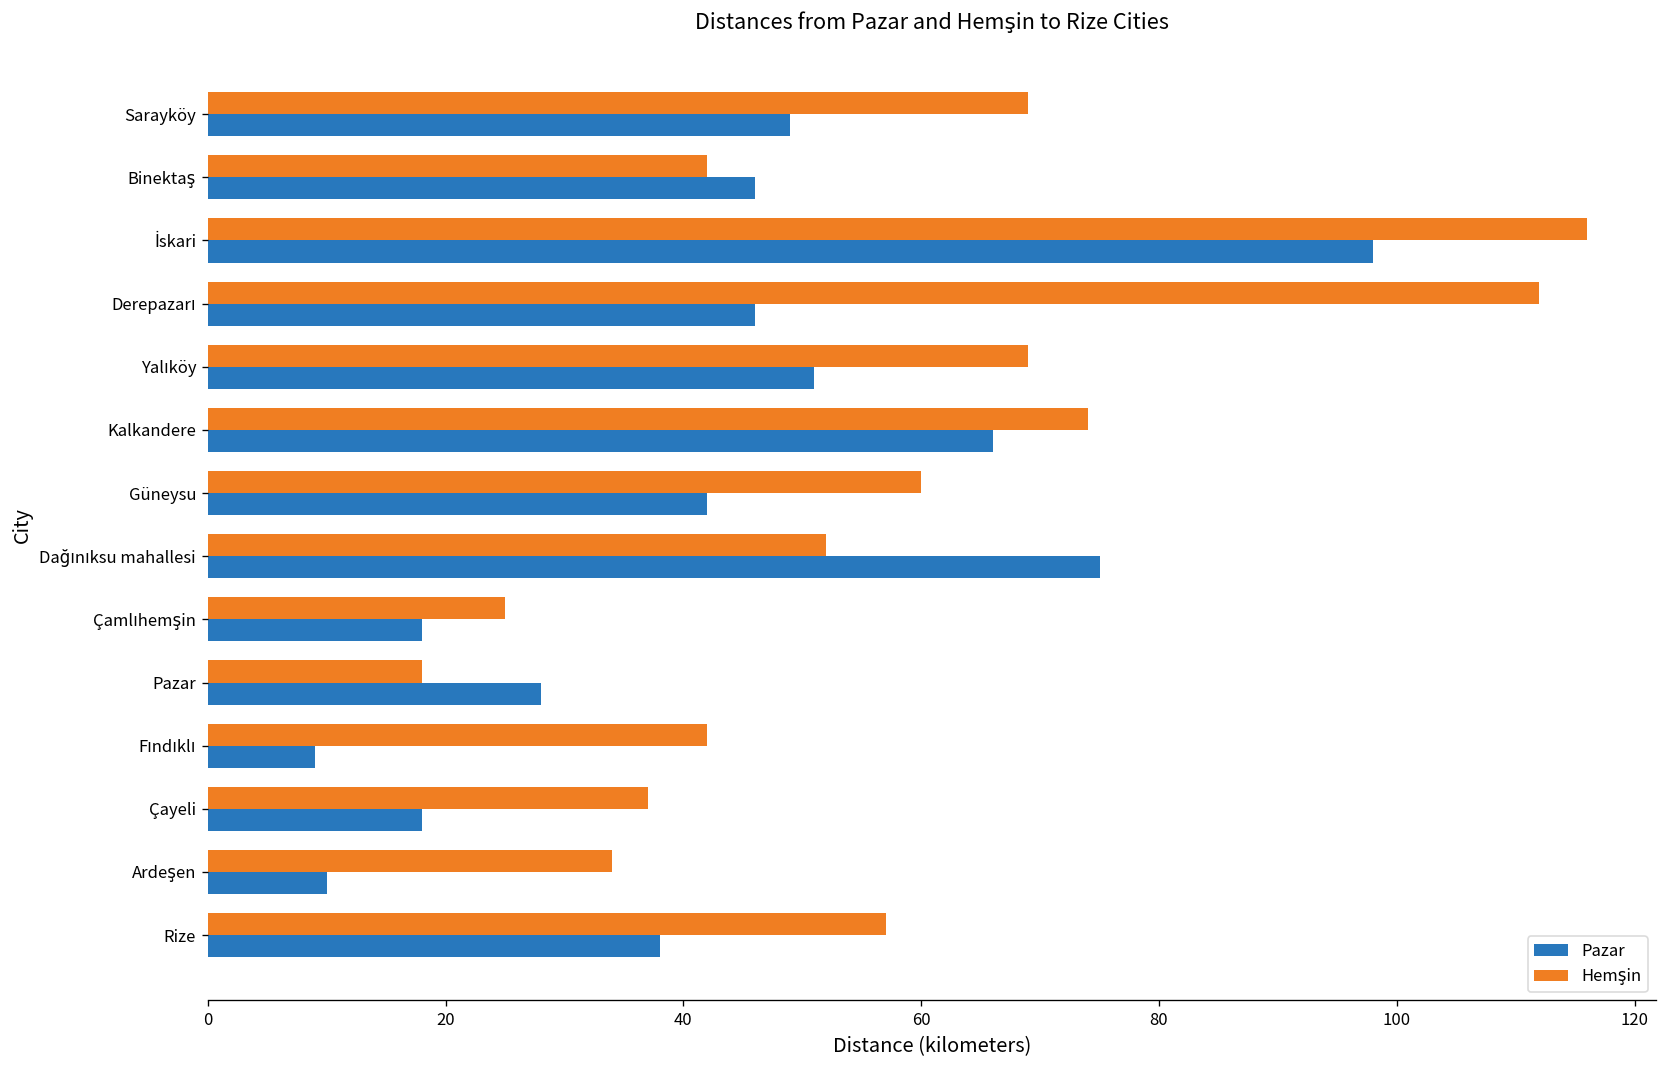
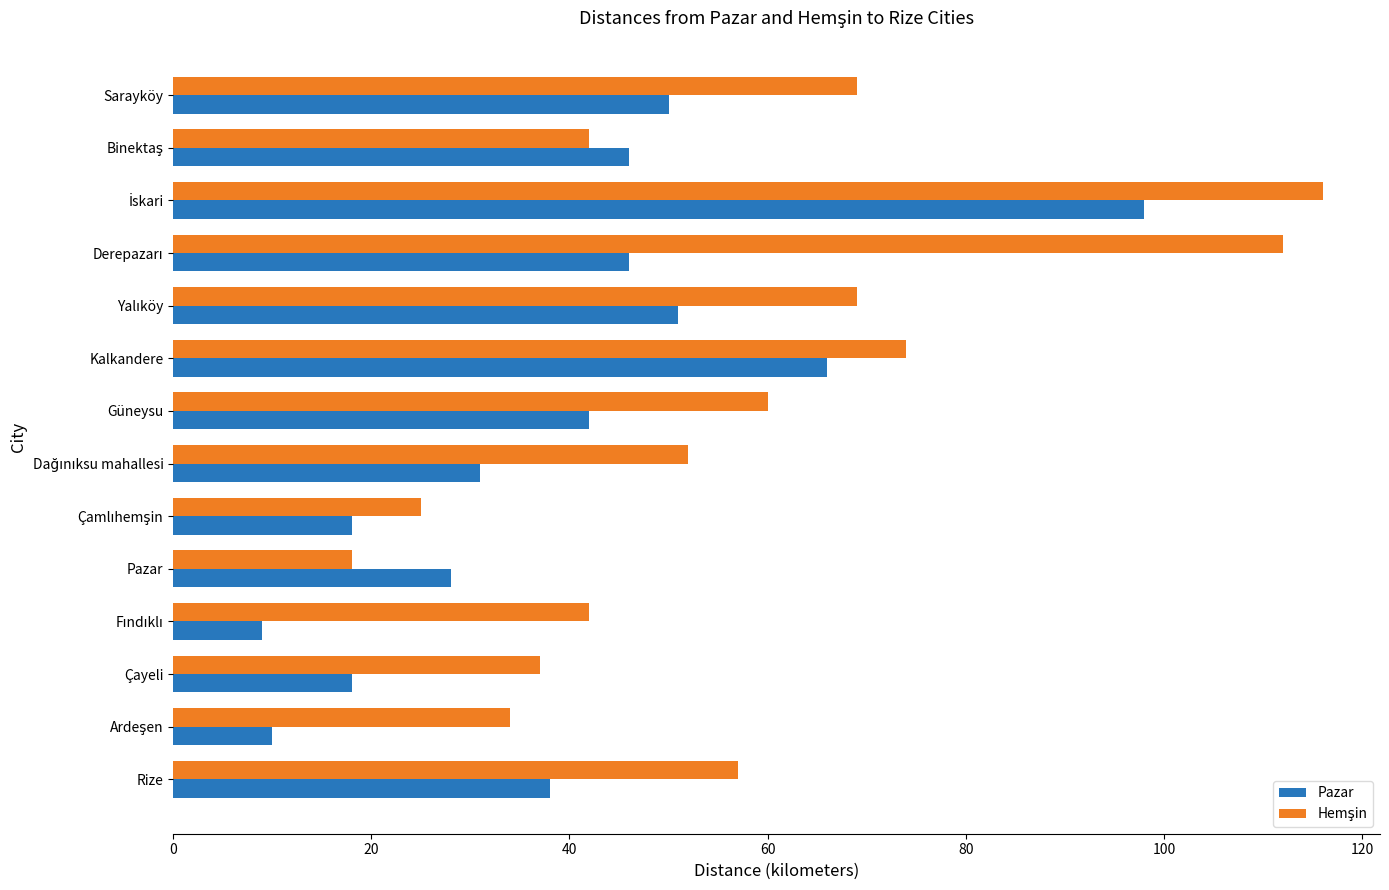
Pazar, Sarayköy: 49 -> 50
Pazar, Dağınıksu mahallesi: 75 -> 31
